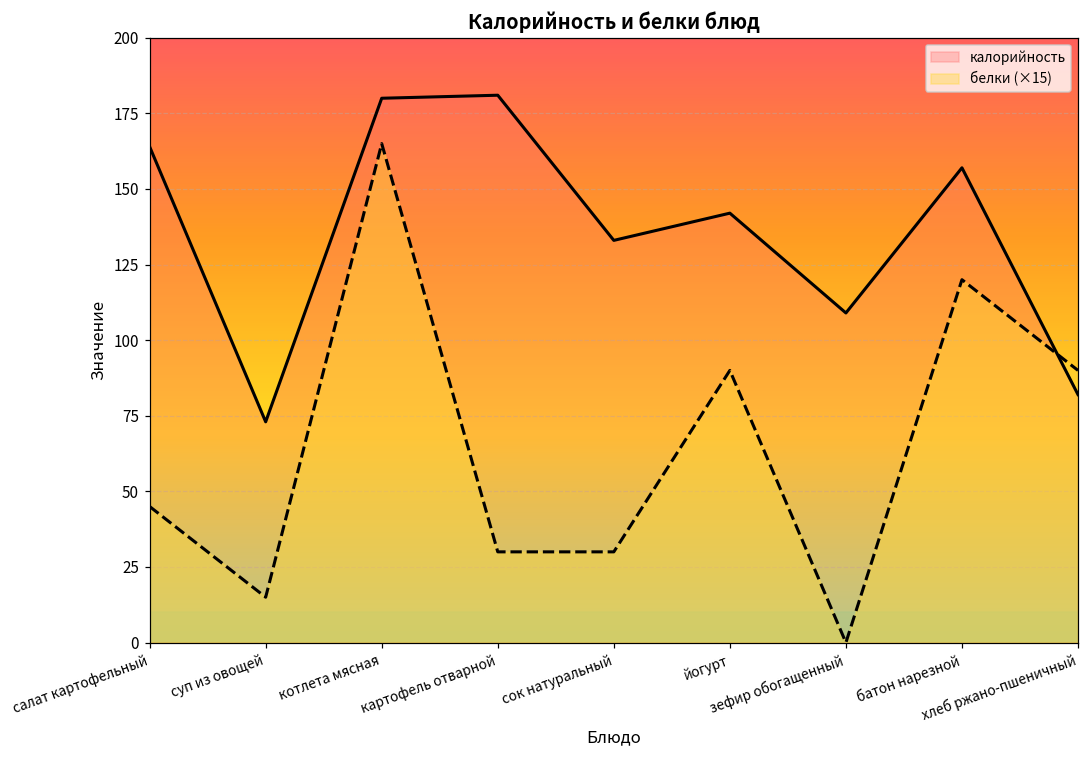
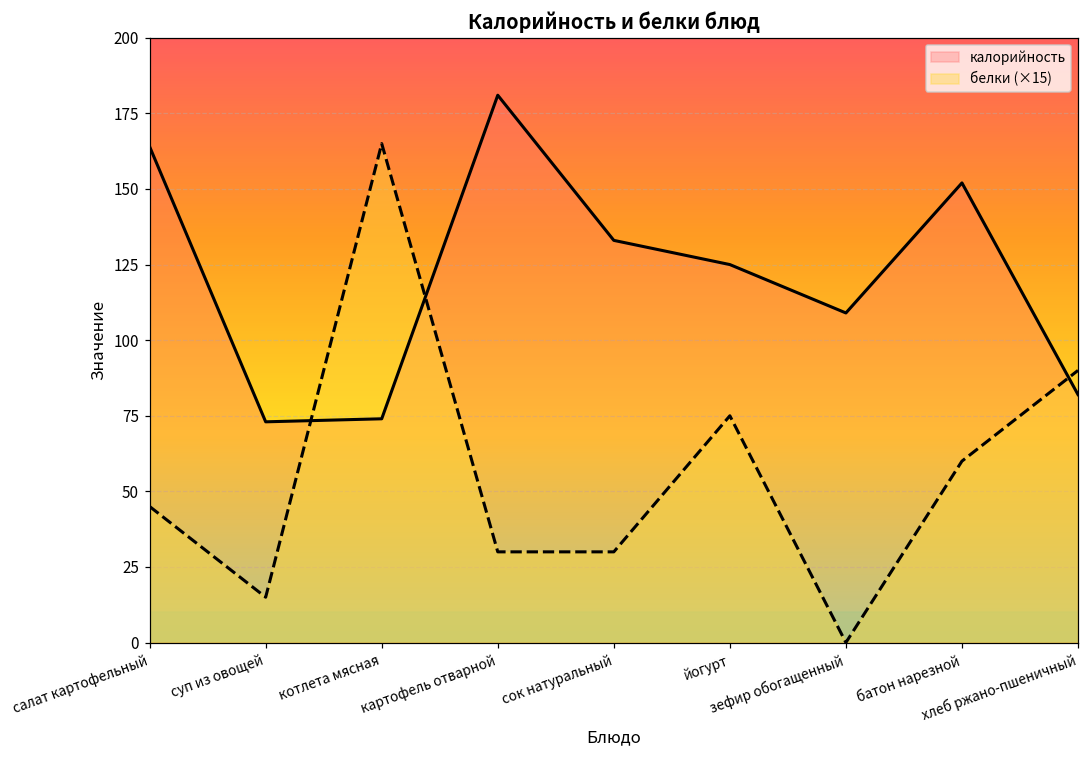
калорийность, котлета мясная: 180 -> 74
калорийность, йогурт: 142 -> 125
белки (×15), йогурт: 90 -> 75
калорийность, батон нарезной: 157 -> 152
белки (×15), батон нарезной: 120 -> 60
